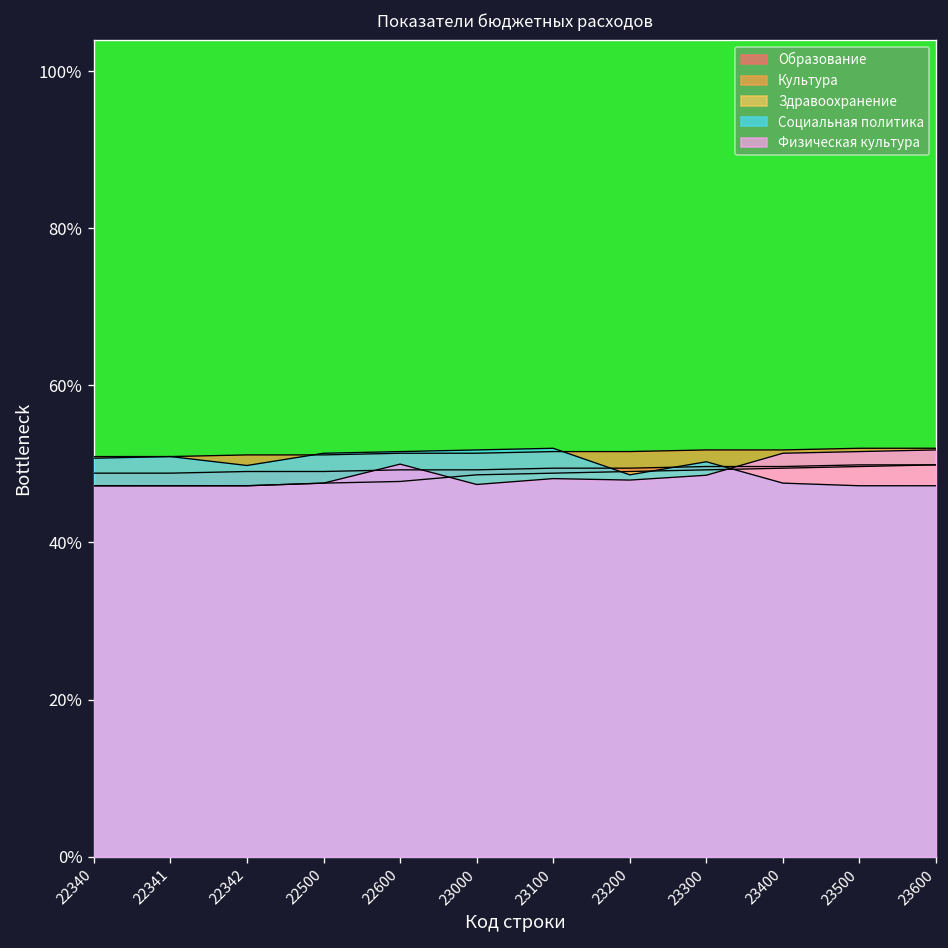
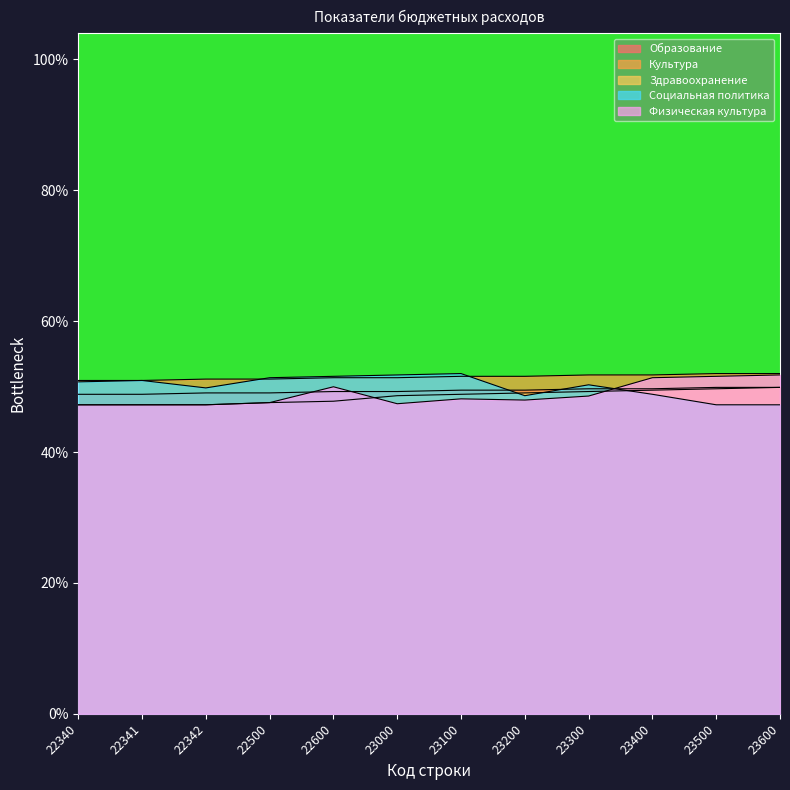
Социальная политика, 23400: 48% -> 49%
